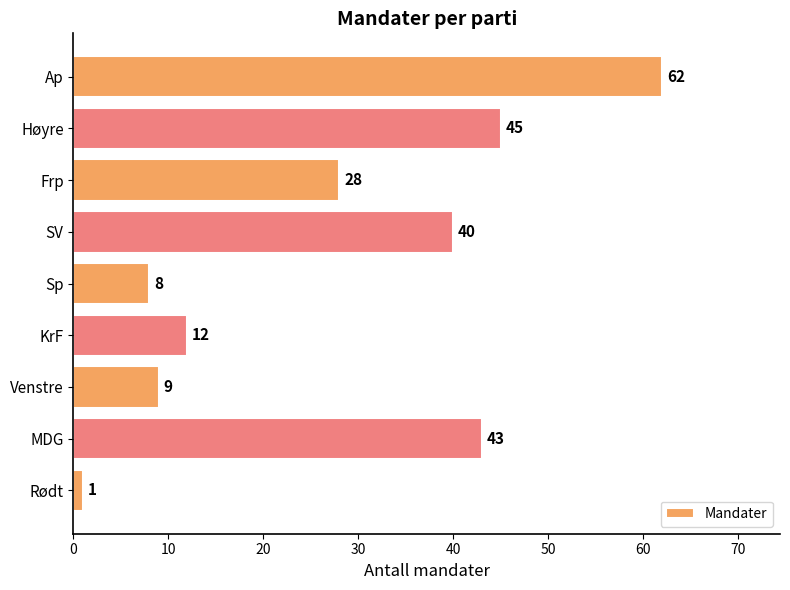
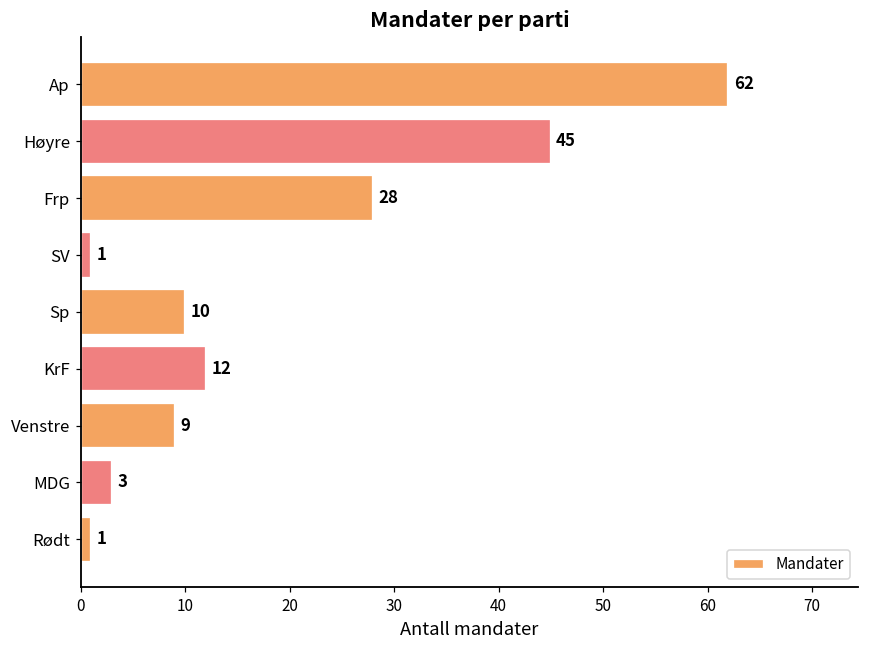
SV: 40 -> 1
Sp: 8 -> 10
MDG: 43 -> 3
